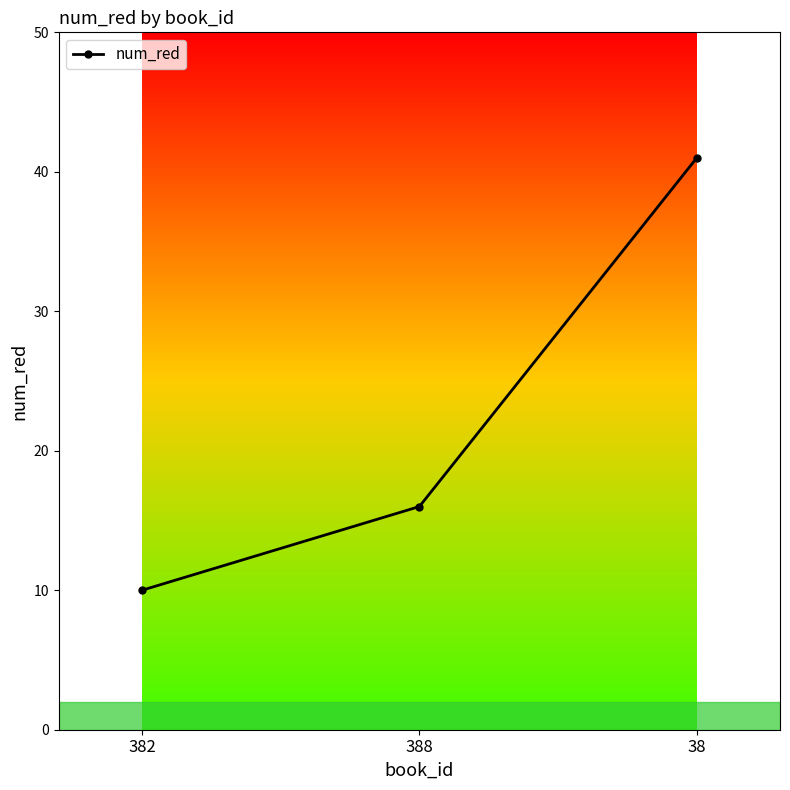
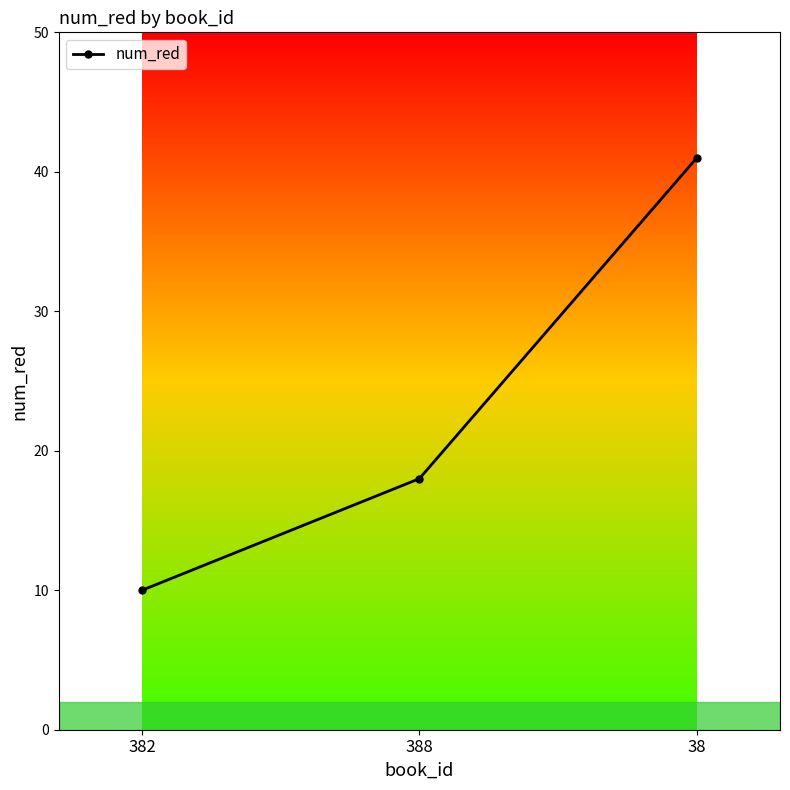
388: 16 -> 18
